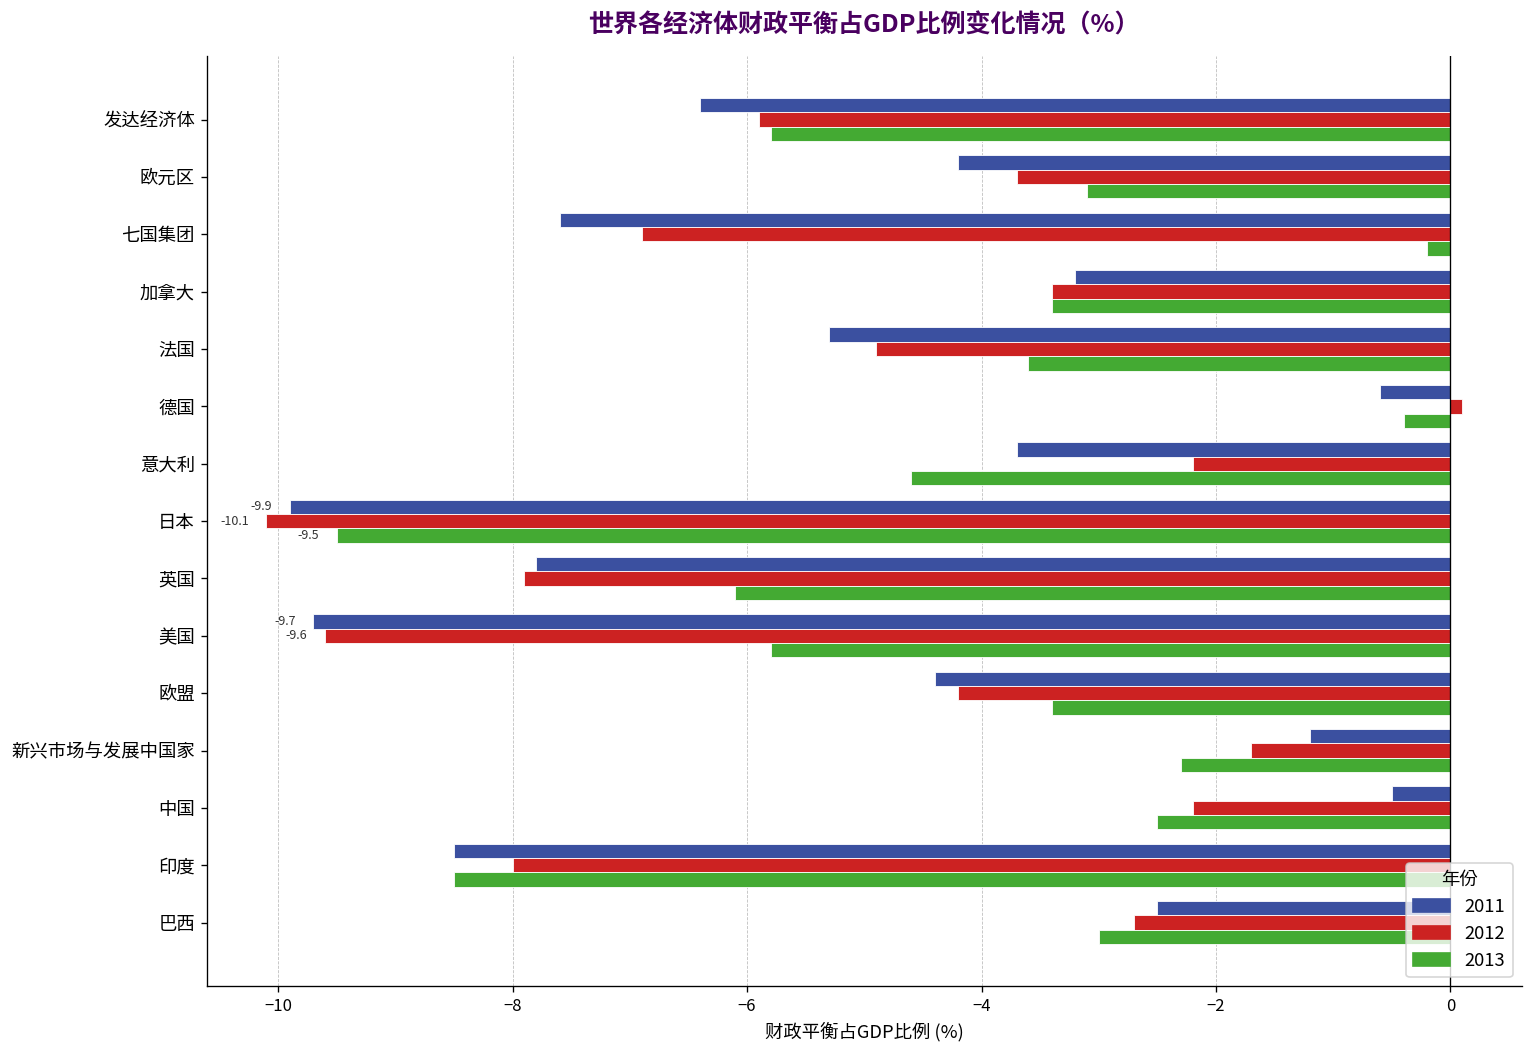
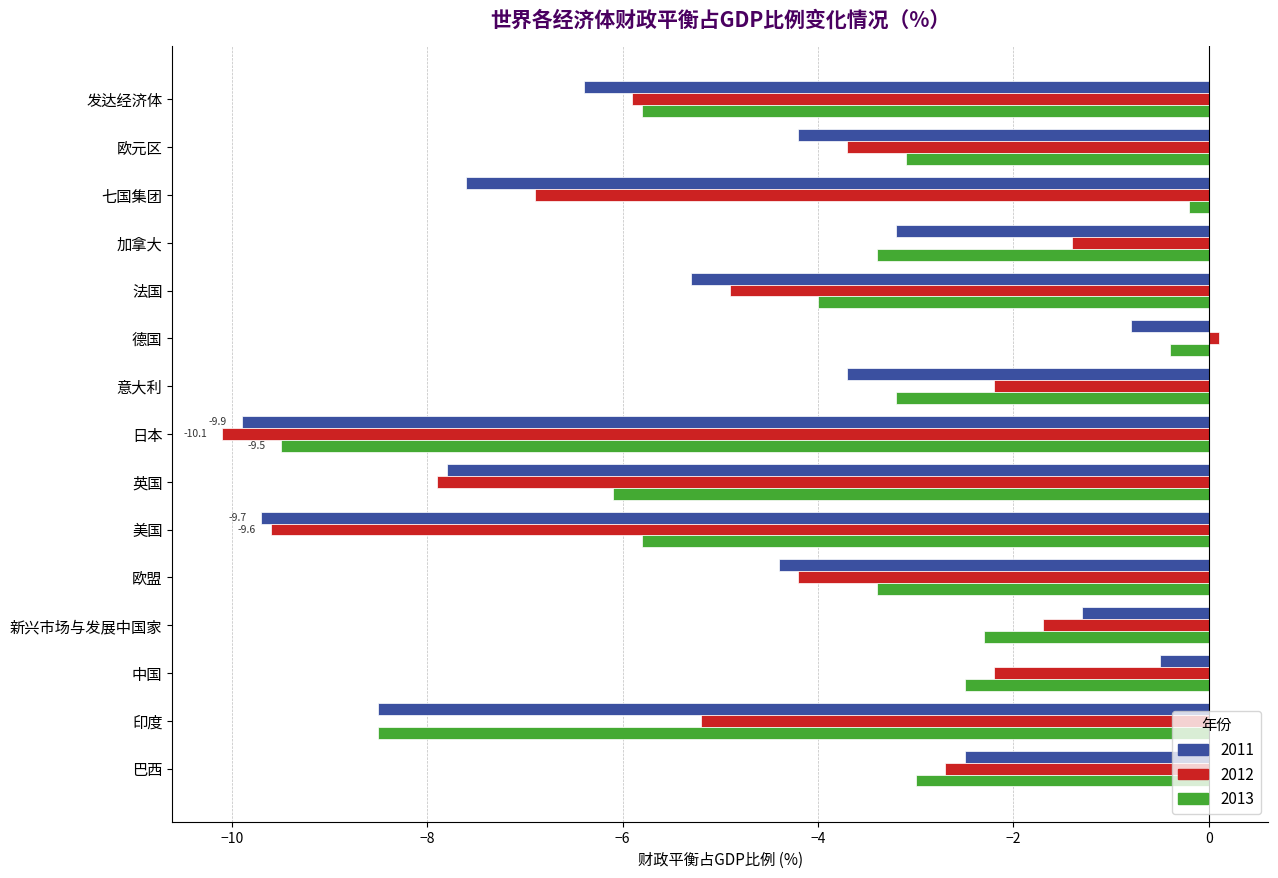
2012, 加拿大: -3.4 -> -1.4
2013, 法国: -3.6 -> -4.0
2011, 德国: -0.6 -> -0.8
2013, 意大利: -4.6 -> -3.2
2011, 新兴市场与发展中国家: -1.2 -> -1.3
2012, 印度: -8.0 -> -5.2
